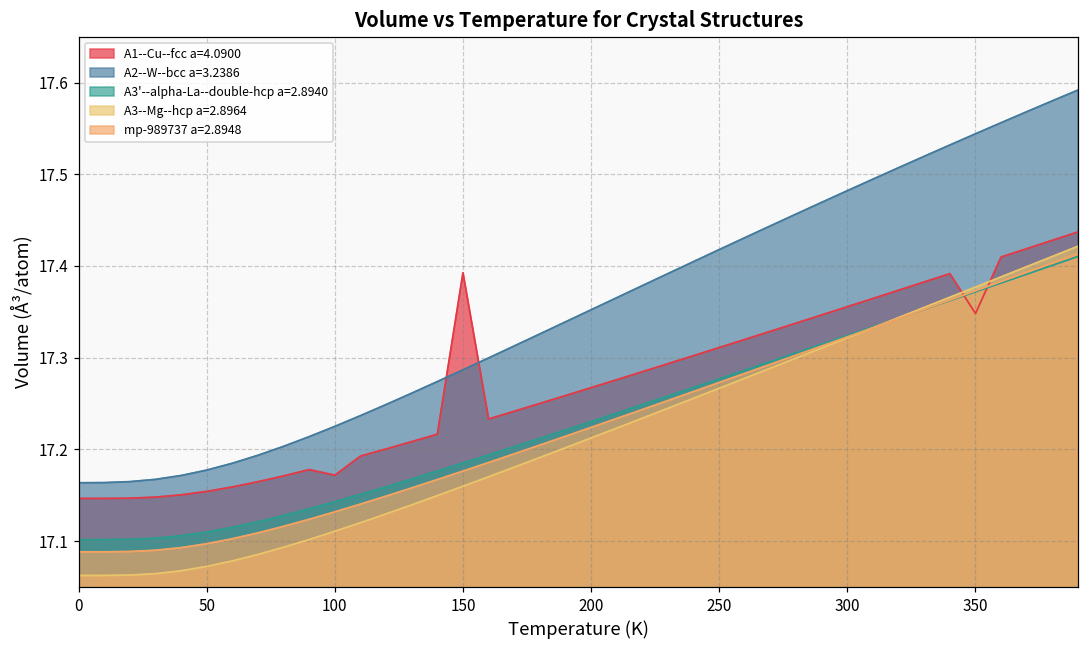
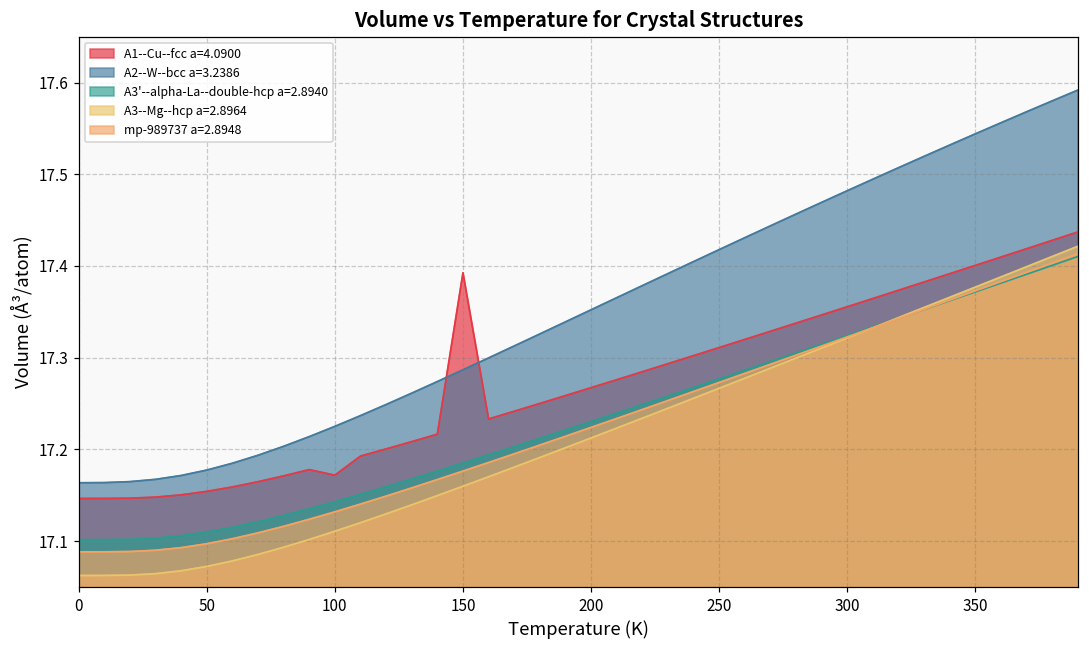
A1--Cu--fcc a=4.0900, 350: 17.35 -> 17.40
